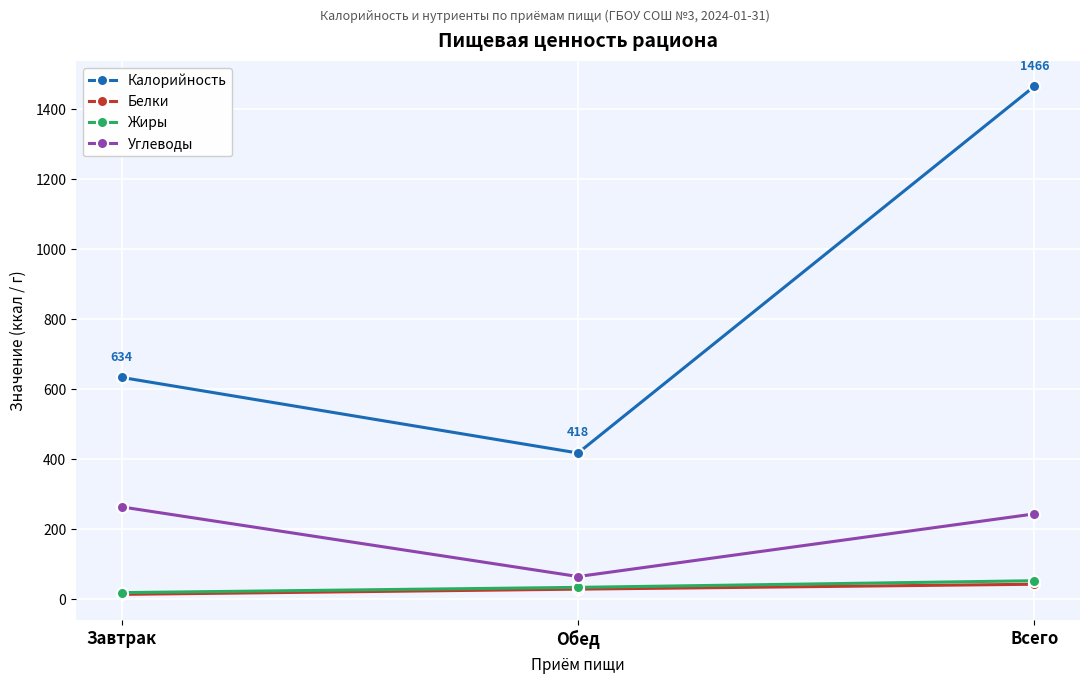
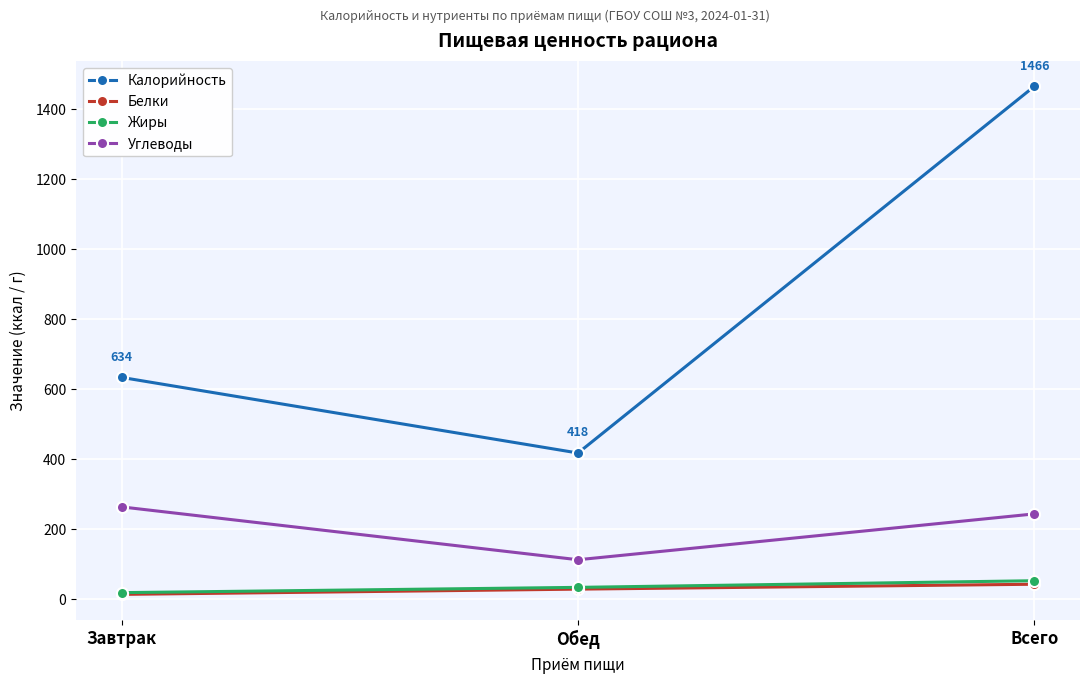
Углеводы, Обед: 70 -> 110
